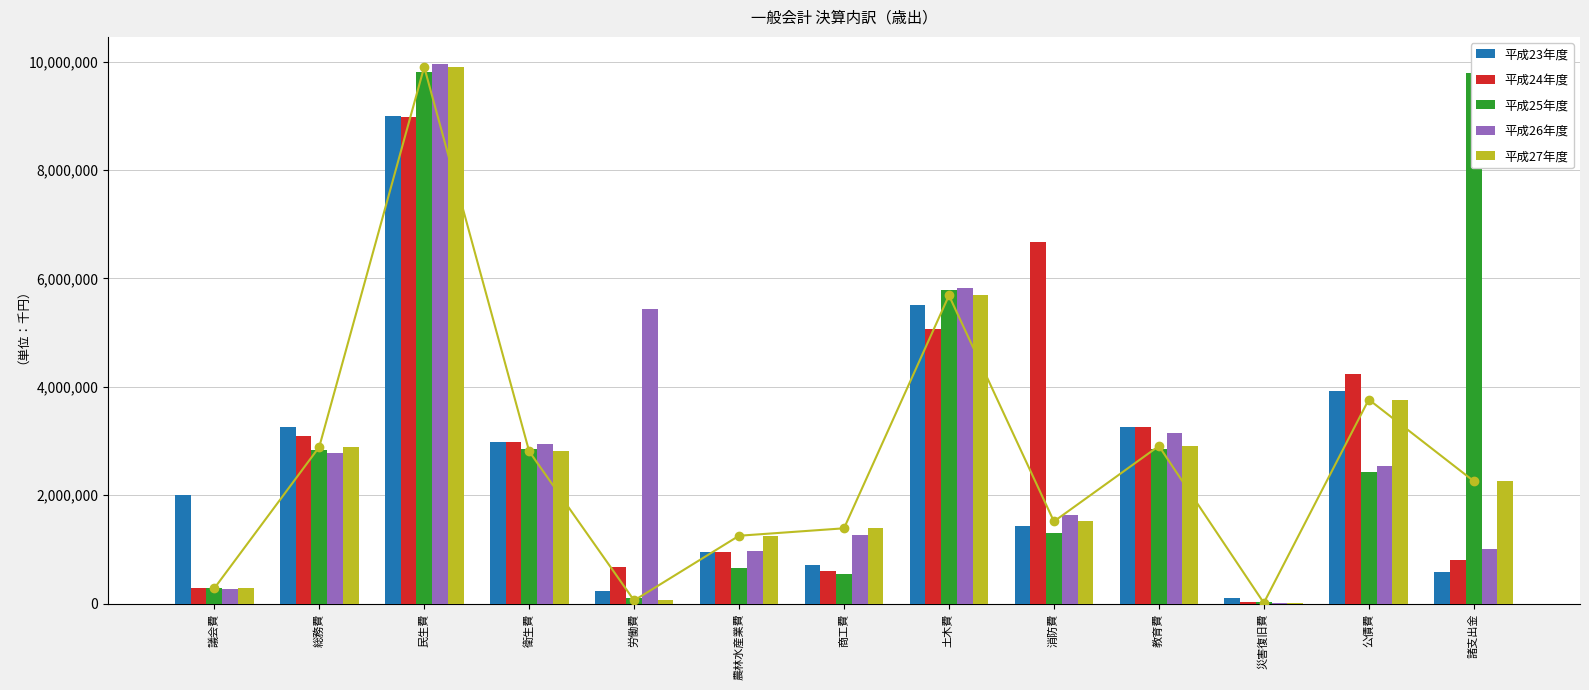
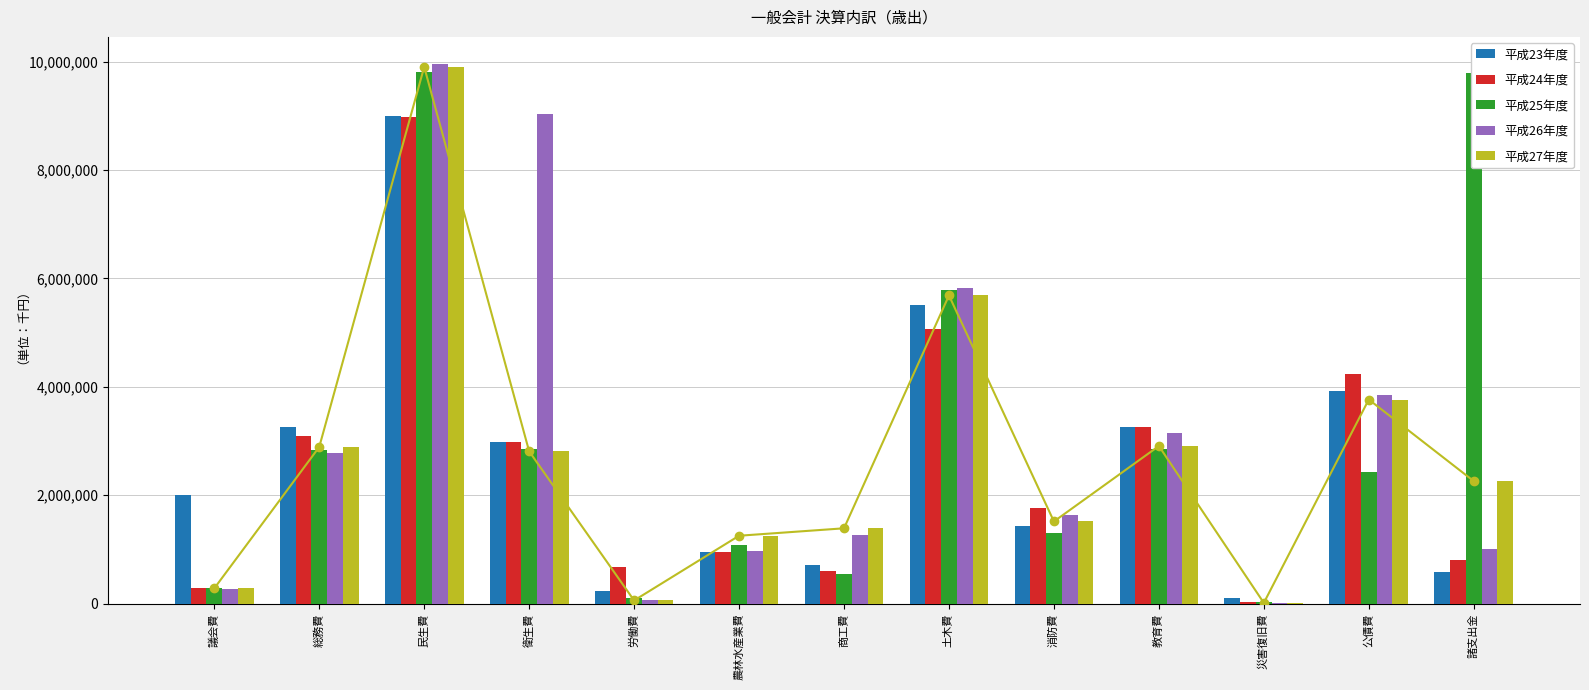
平成26年度, 衛生費: 2,900,000 -> 9,000,000
平成26年度, 労働費: 5,400,000 -> 100,000
平成25年度, 農林水産業費: 700,000 -> 1,100,000
平成24年度, 消防費: 6,700,000 -> 1,800,000
平成26年度, 公債費: 2,500,000 -> 3,800,000
